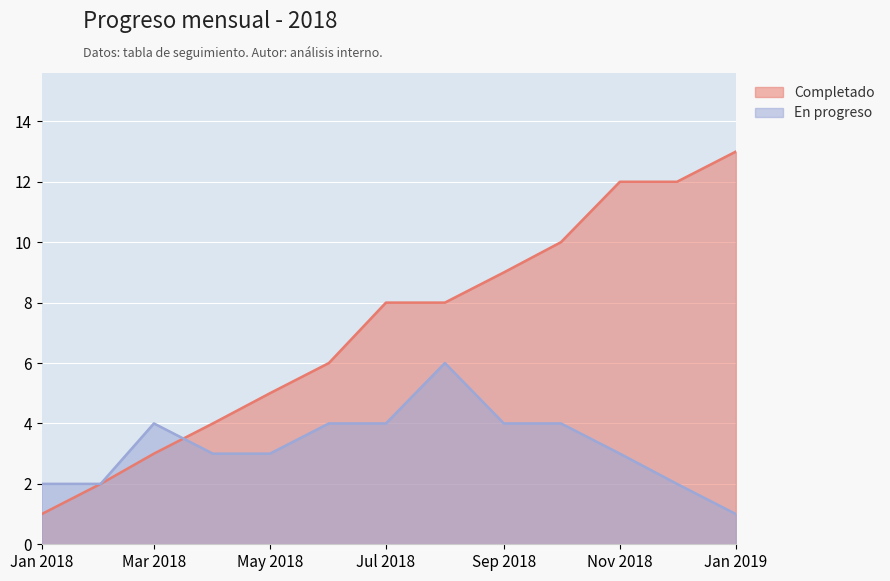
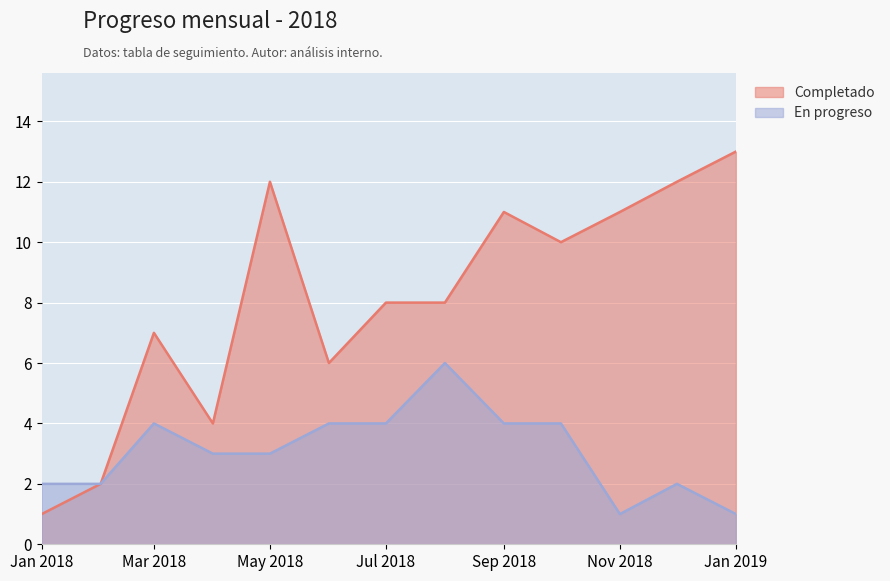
Completado, Mar 2018: 3 -> 7
Completado, May 2018: 5 -> 12
Completado, Sep 2018: 9 -> 11
Completado, Nov 2018: 12 -> 11
En progreso, Nov 2018: 3 -> 1
